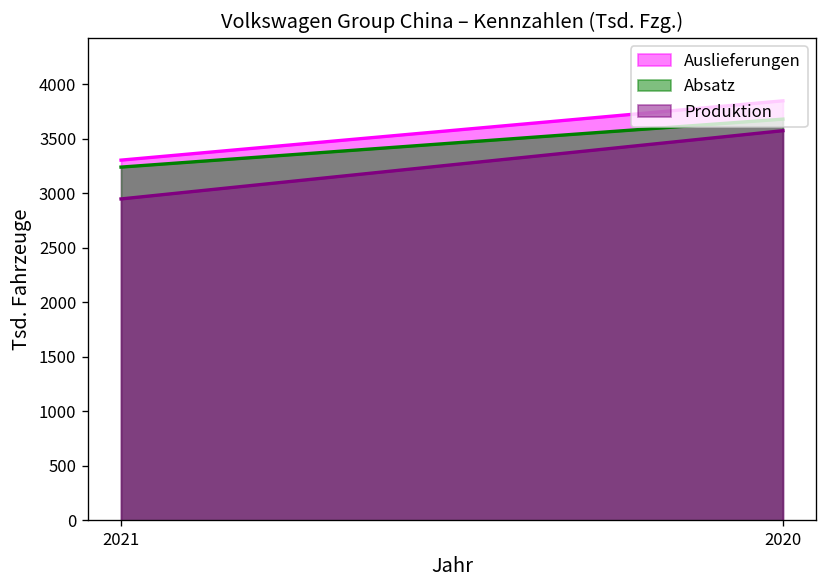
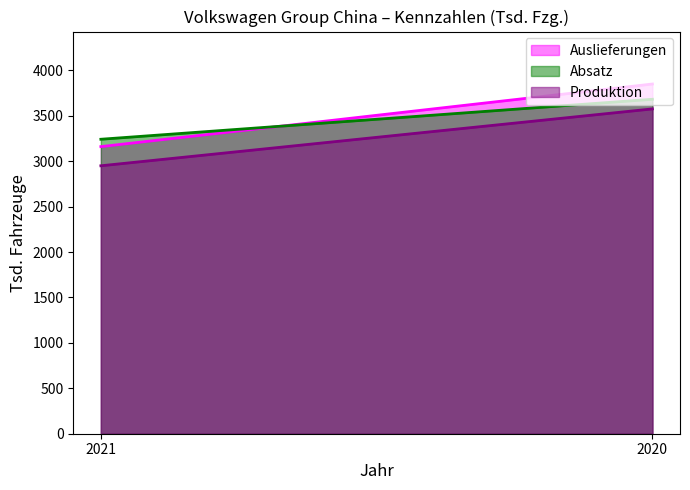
Auslieferungen, 2021: 3300 -> 3200
